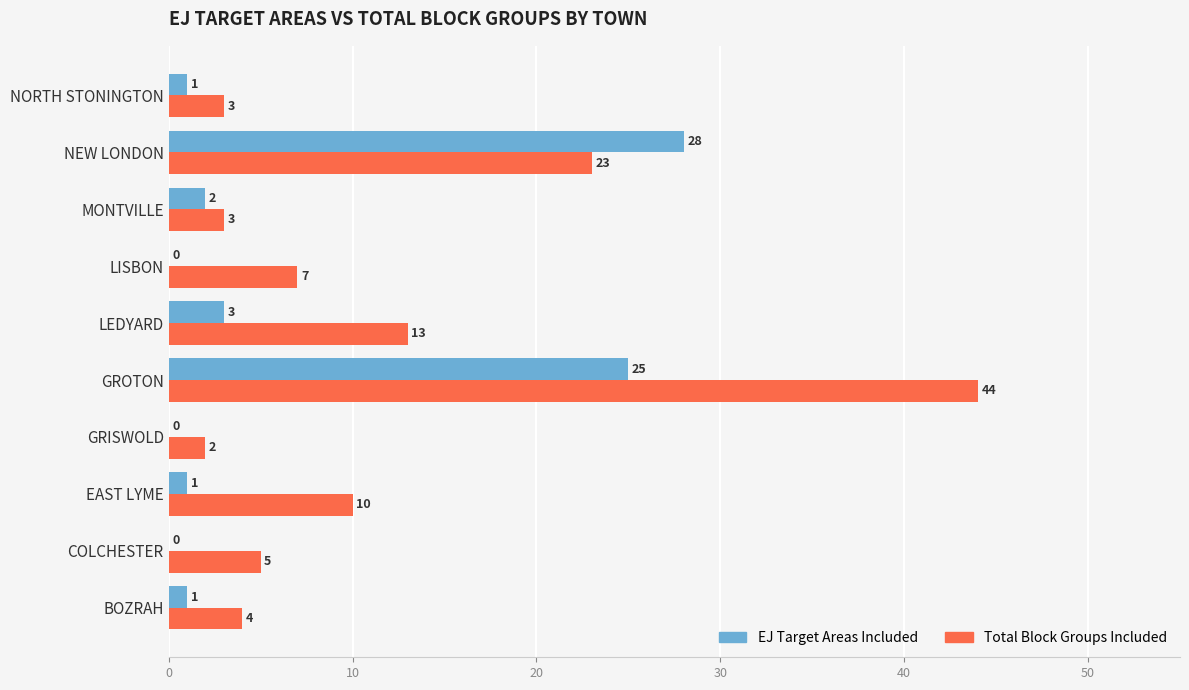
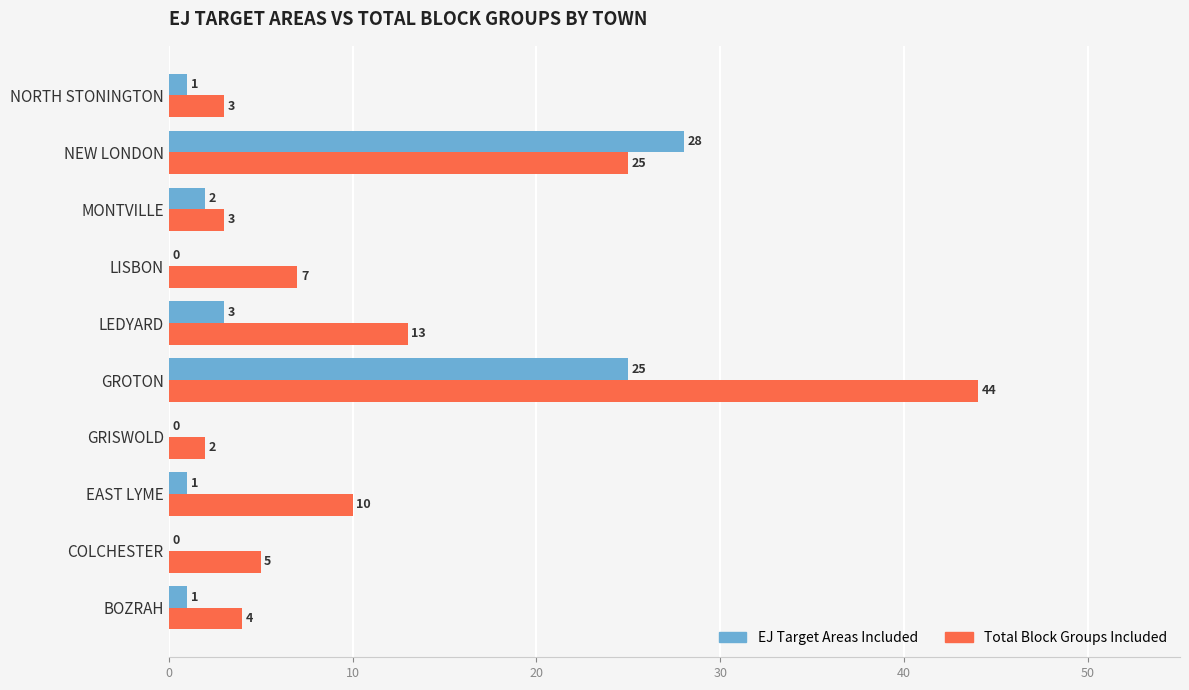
Total Block Groups Included, NEW LONDON: 23 -> 25
